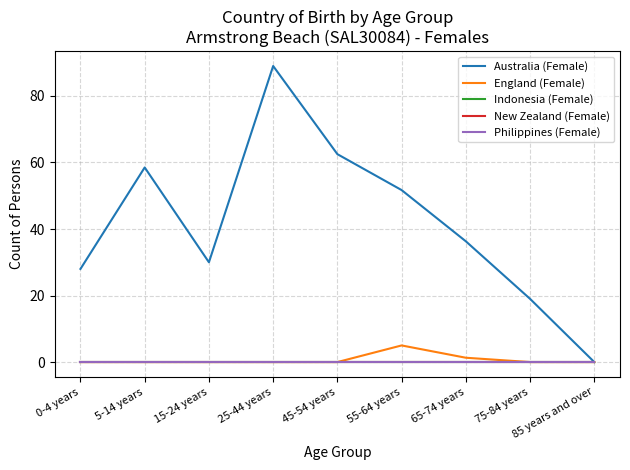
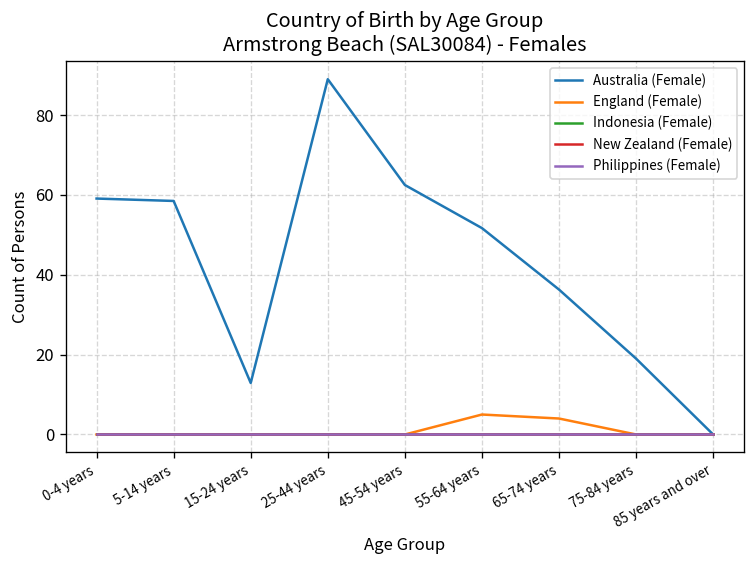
Australia (Female), 0-4 years: 28 -> 59
Australia (Female), 15-24 years: 30 -> 13
England (Female), 65-74 years: 1 -> 4
